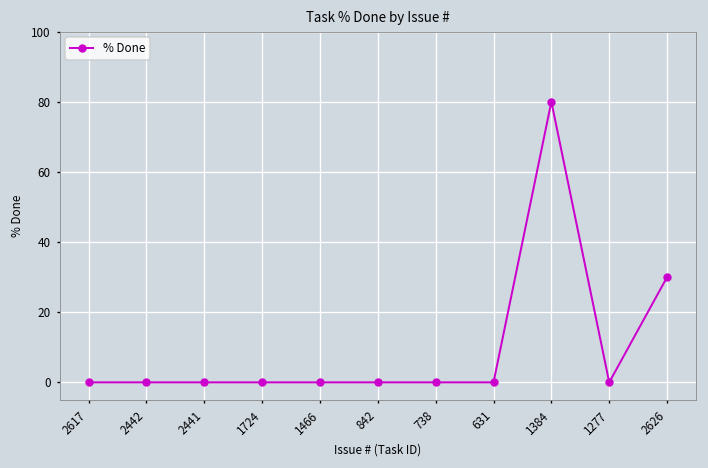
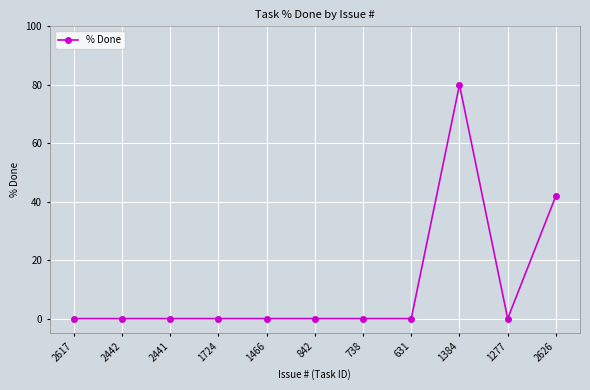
2626: 30 -> 42
